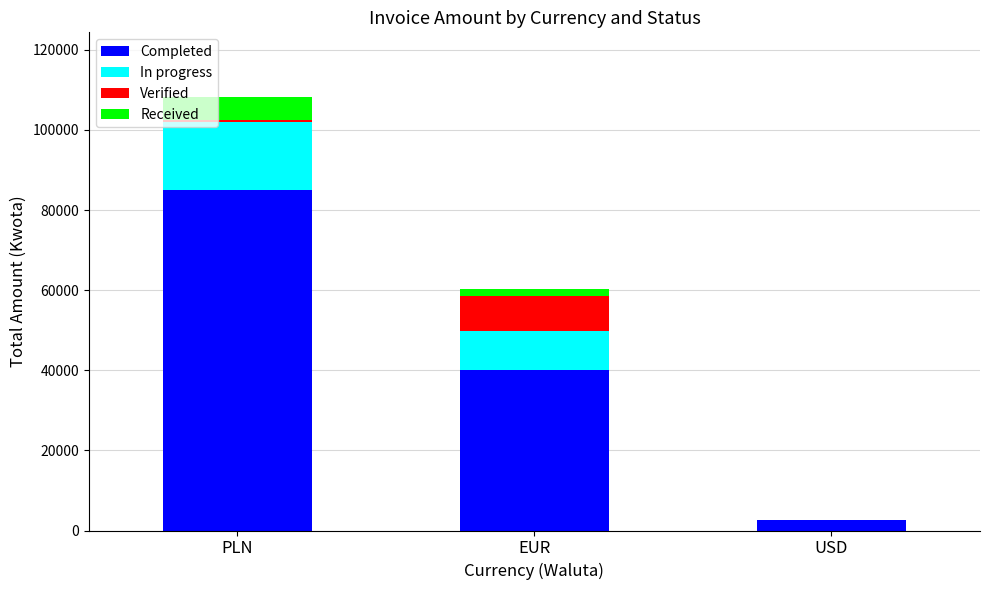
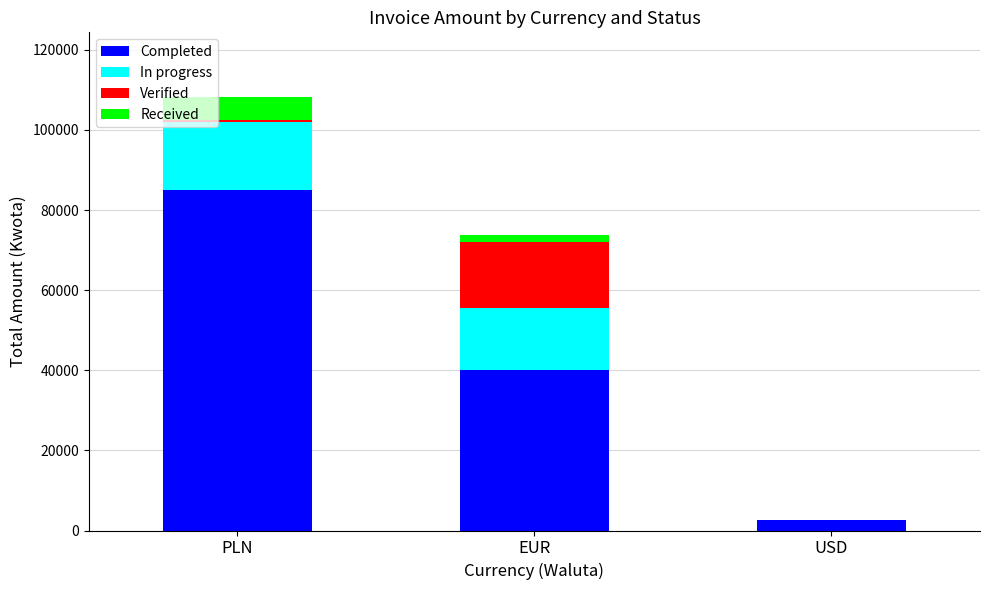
In progress, EUR: 10000 -> 15000
Verified, EUR: 9000 -> 17000
